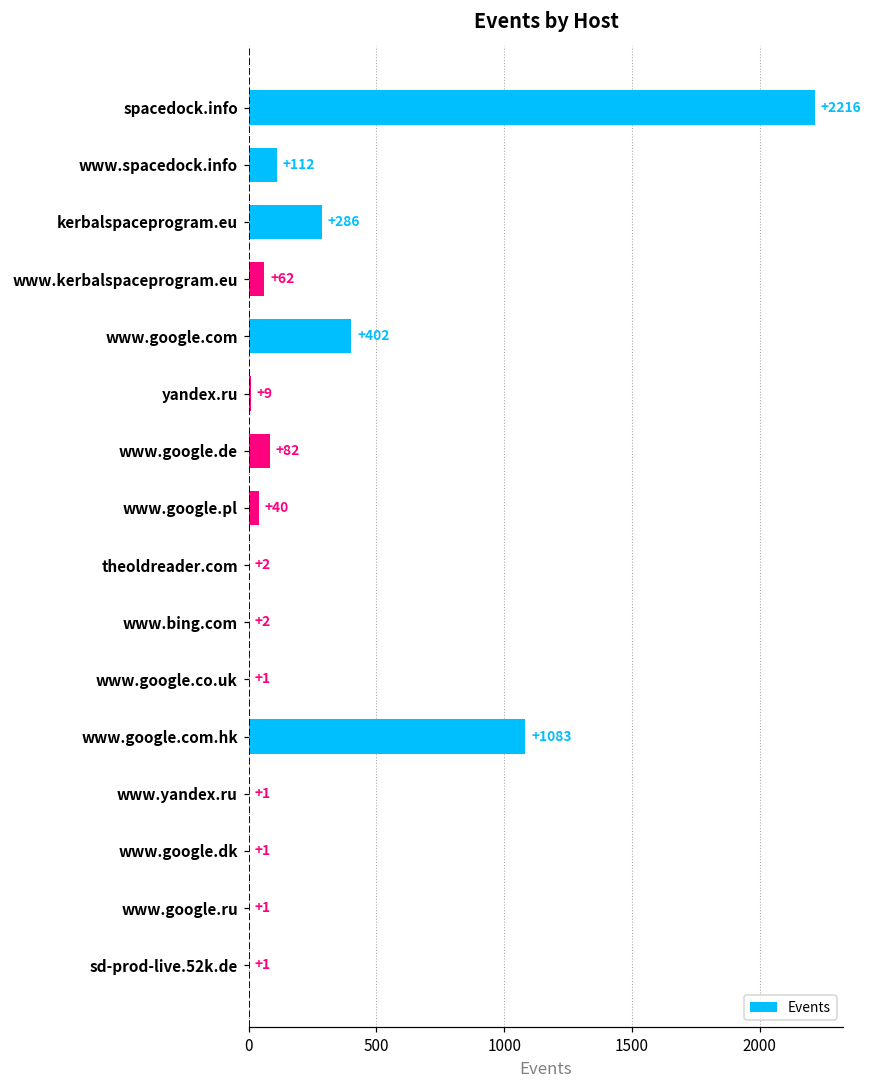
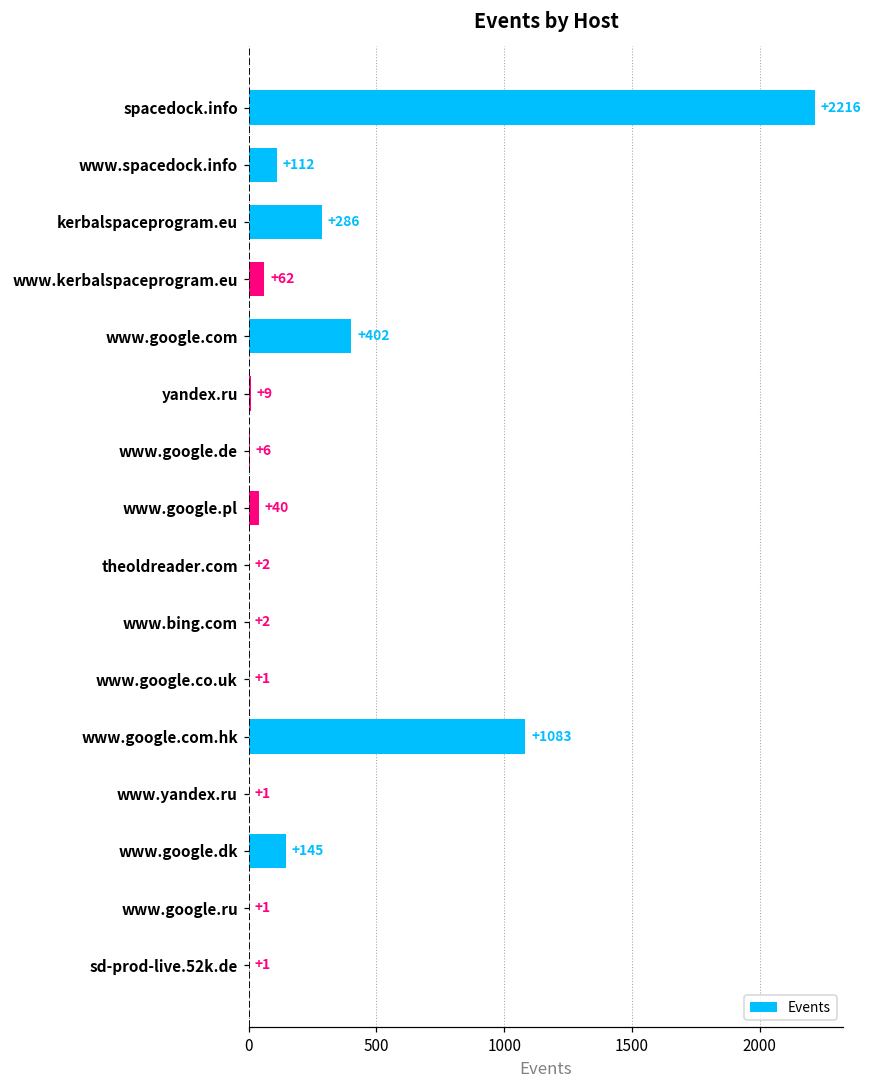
www.google.de: +82 -> +6
www.google.dk: +1 -> +145
